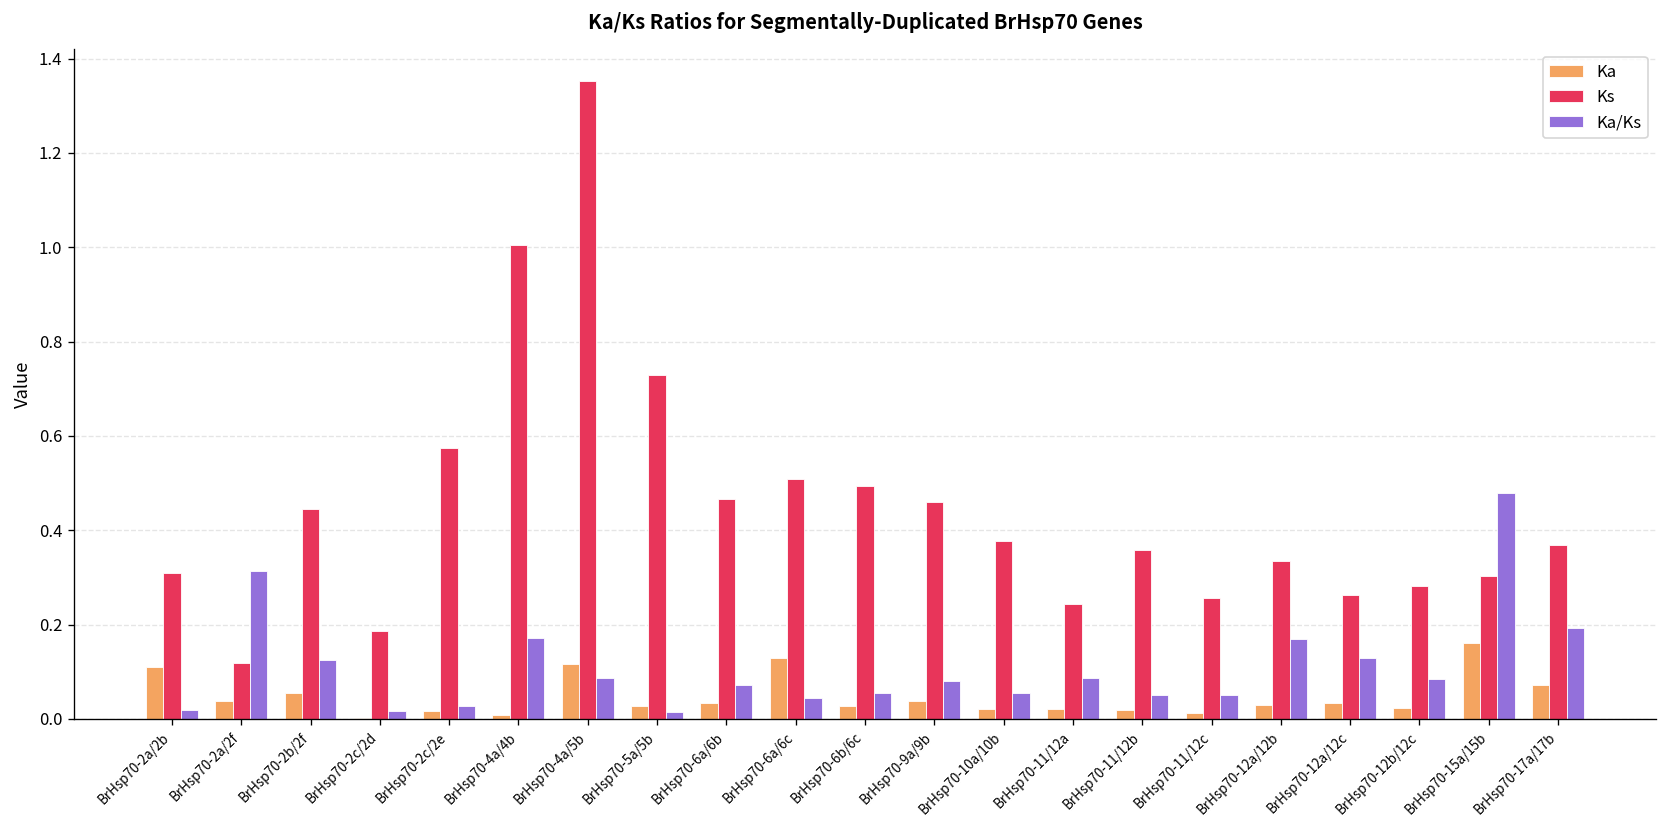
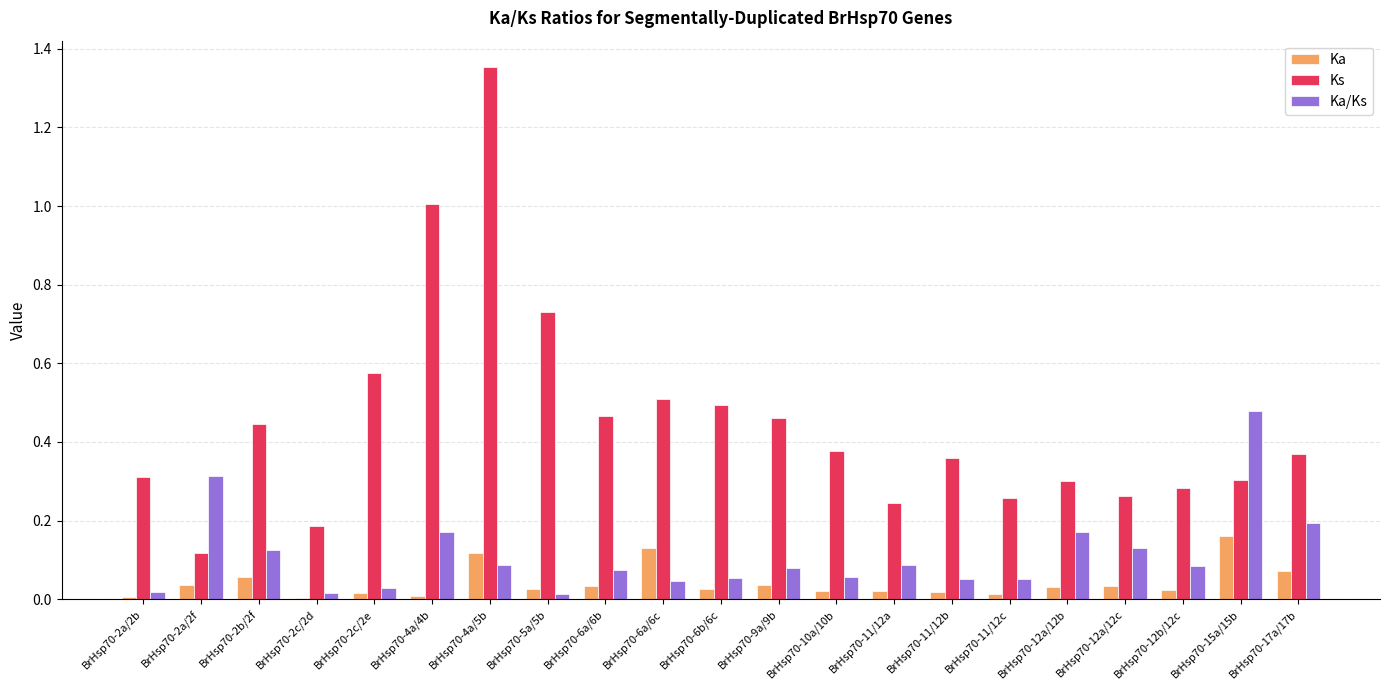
Ka, BrHsp70-2a/2b: 0.11 -> 0.01
Ks, BrHsp70-12a/12b: 0.34 -> 0.30
